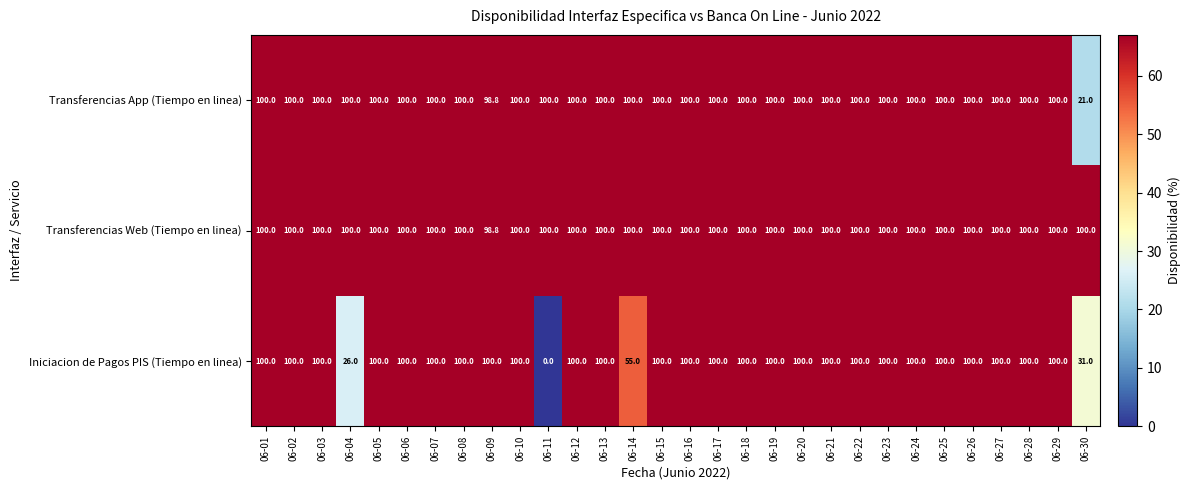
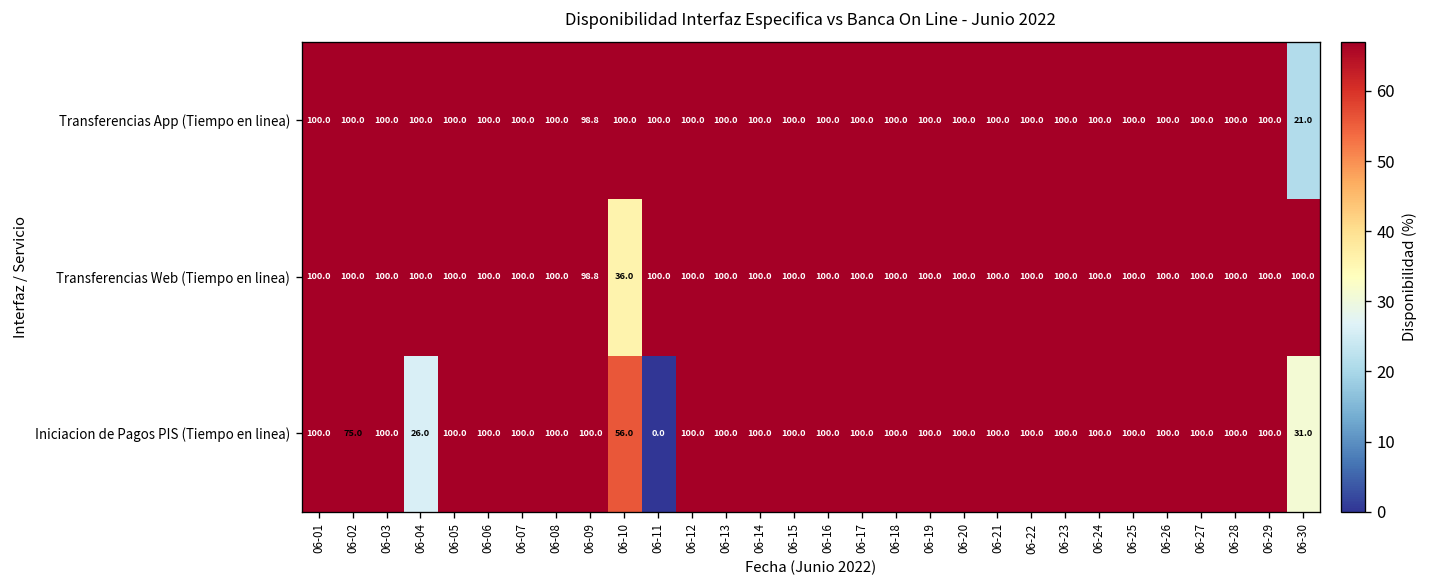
Transferencias Web (Tiempo en linea), 06-10: 100.0 -> 36.0
Iniciacion de Pagos PIS (Tiempo en linea), 06-02: 100.0 -> 75.0
Iniciacion de Pagos PIS (Tiempo en linea), 06-10: 100.0 -> 56.0
Iniciacion de Pagos PIS (Tiempo en linea), 06-14: 55.0 -> 100.0
